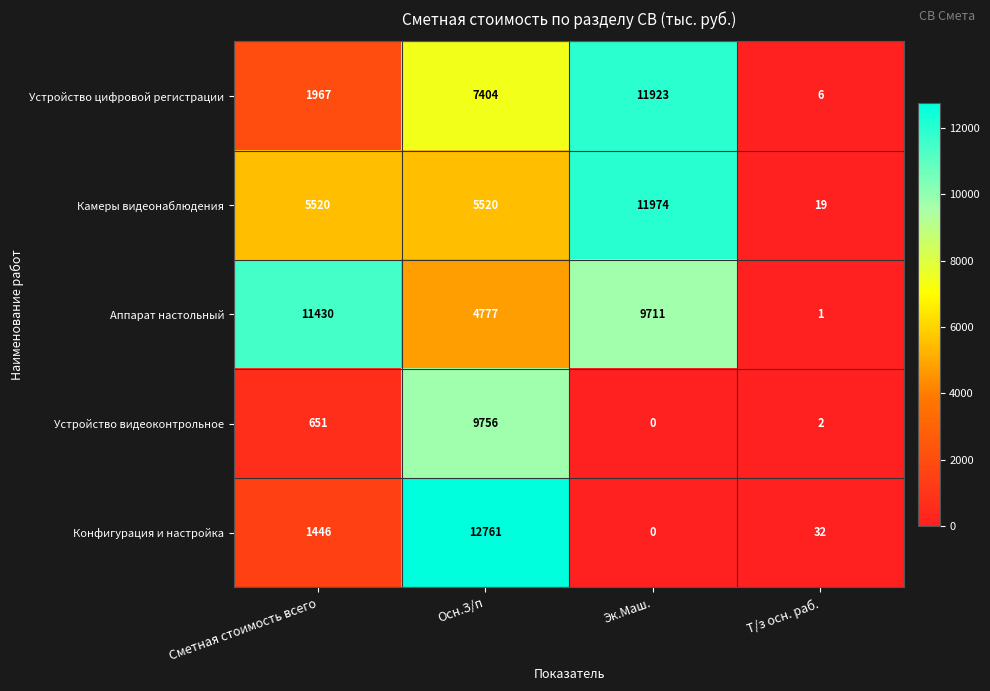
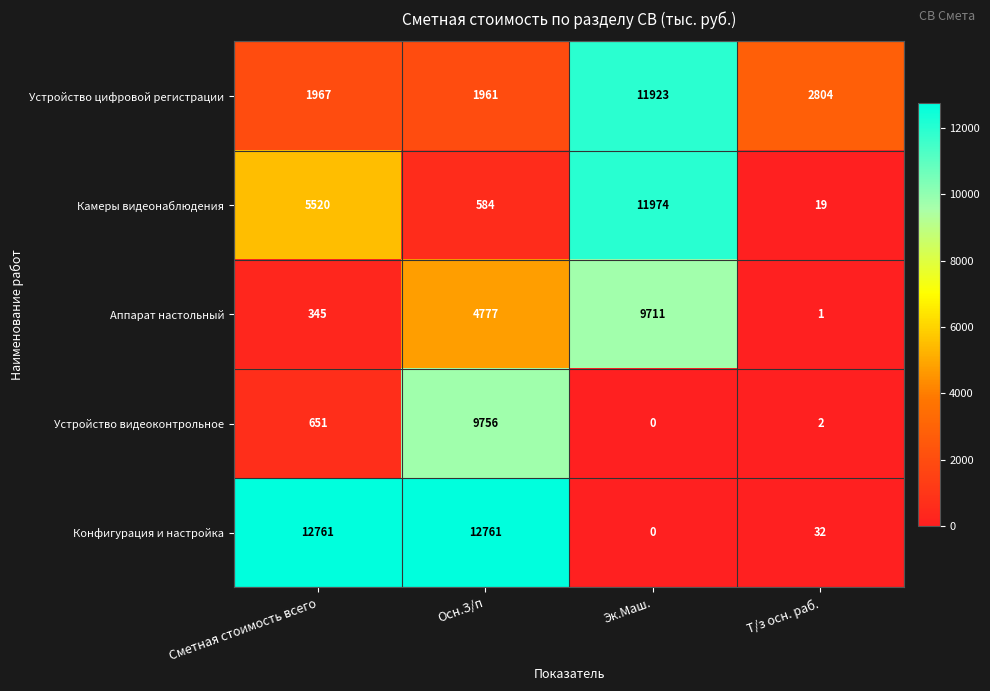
Устройство цифровой регистрации, Осн.З/п: 7404 -> 1961
Устройство цифровой регистрации, Т/з осн. раб.: 6 -> 2804
Камеры видеонаблюдения, Осн.З/п: 5520 -> 584
Аппарат настольный, Сметная стоимость всего: 11430 -> 345
Конфигурация и настройка, Сметная стоимость всего: 1446 -> 12761
